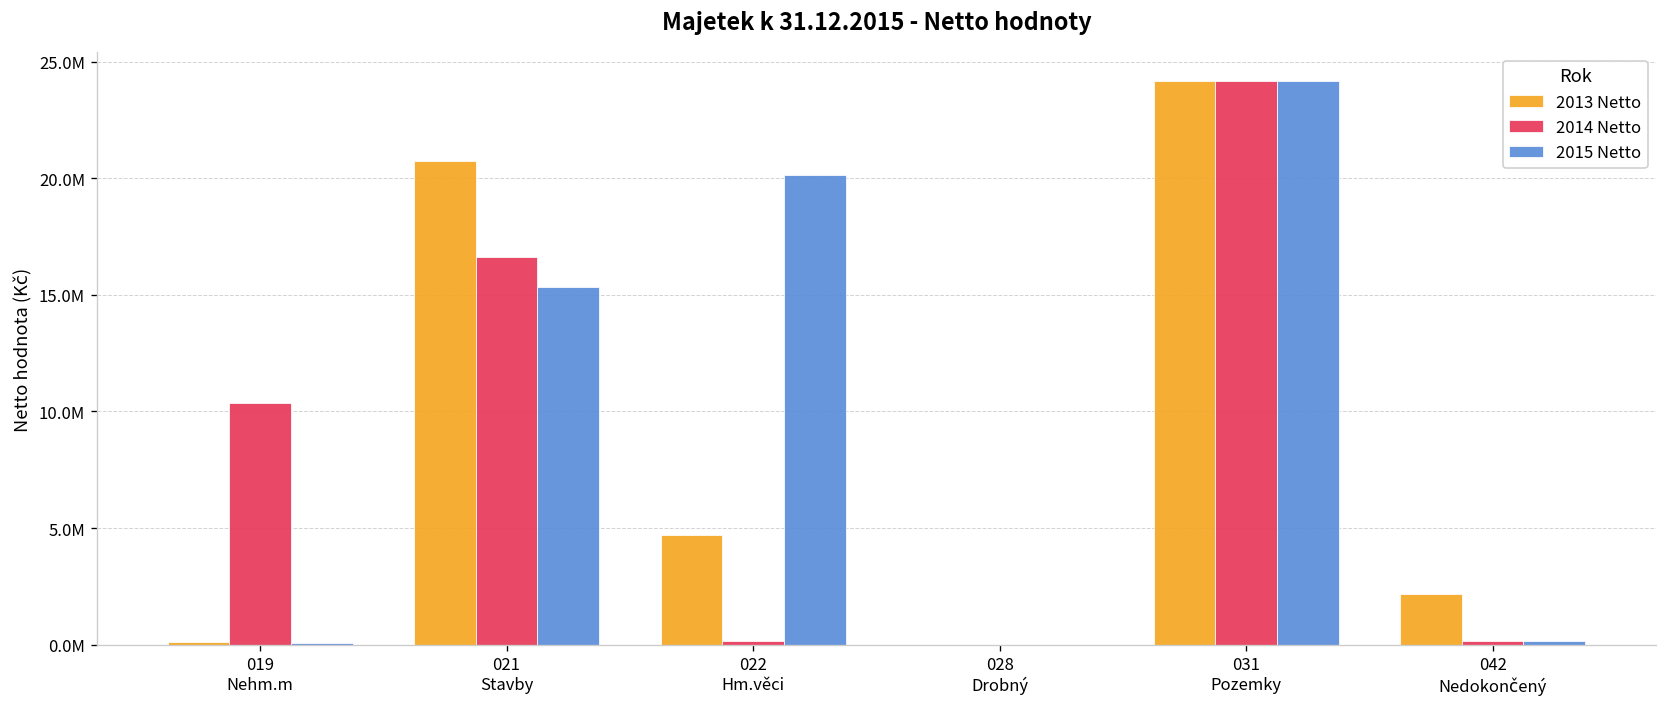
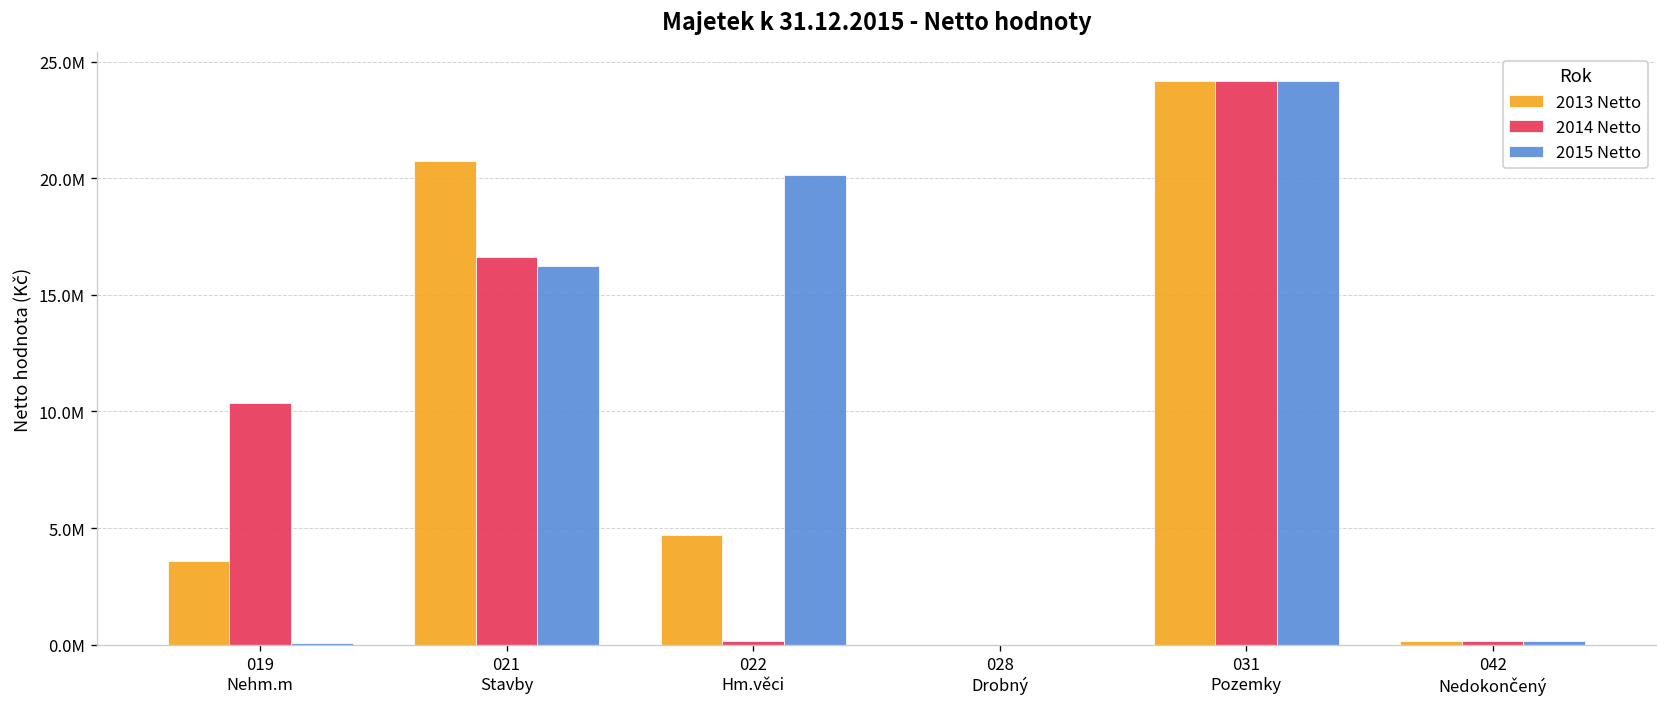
2013 Netto, 019 Nehm.m: 100000 -> 3600000
2015 Netto, 021 Stavby: 15400000 -> 16200000
2013 Netto, 042 Nedokončený: 2100000 -> 200000
